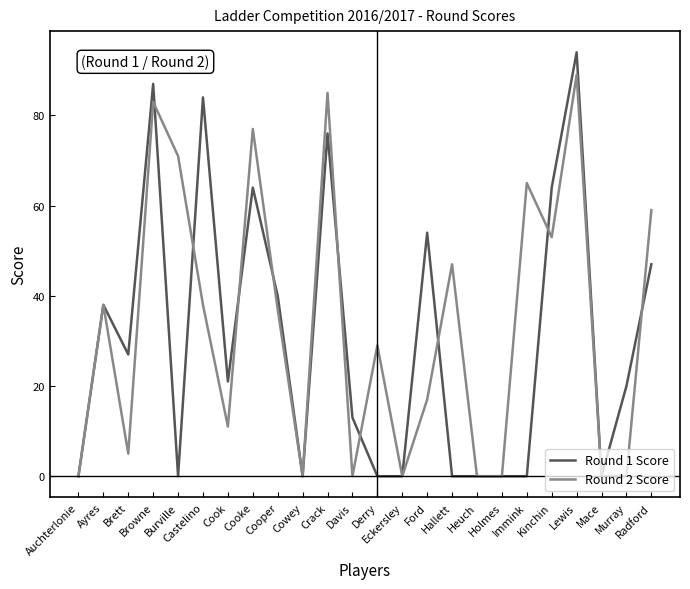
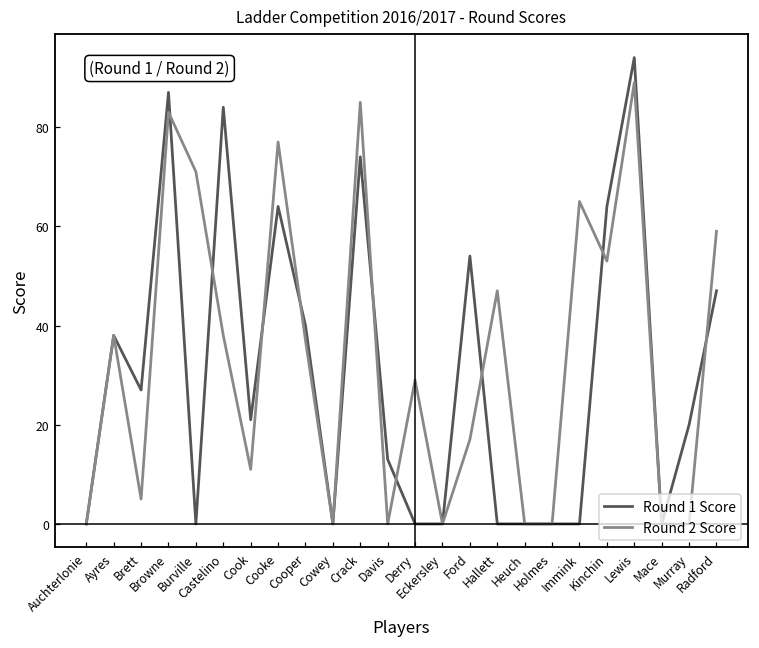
Round 1 Score, Crack: 76 -> 74
